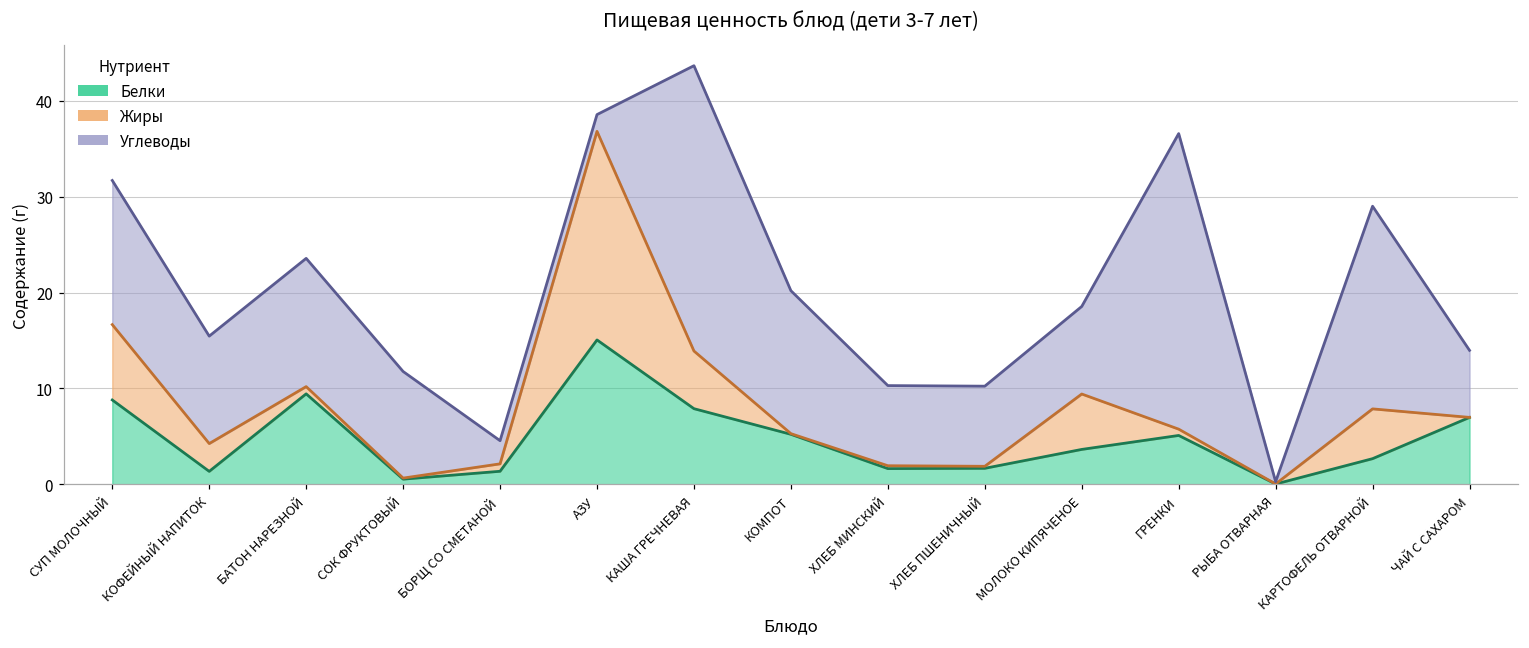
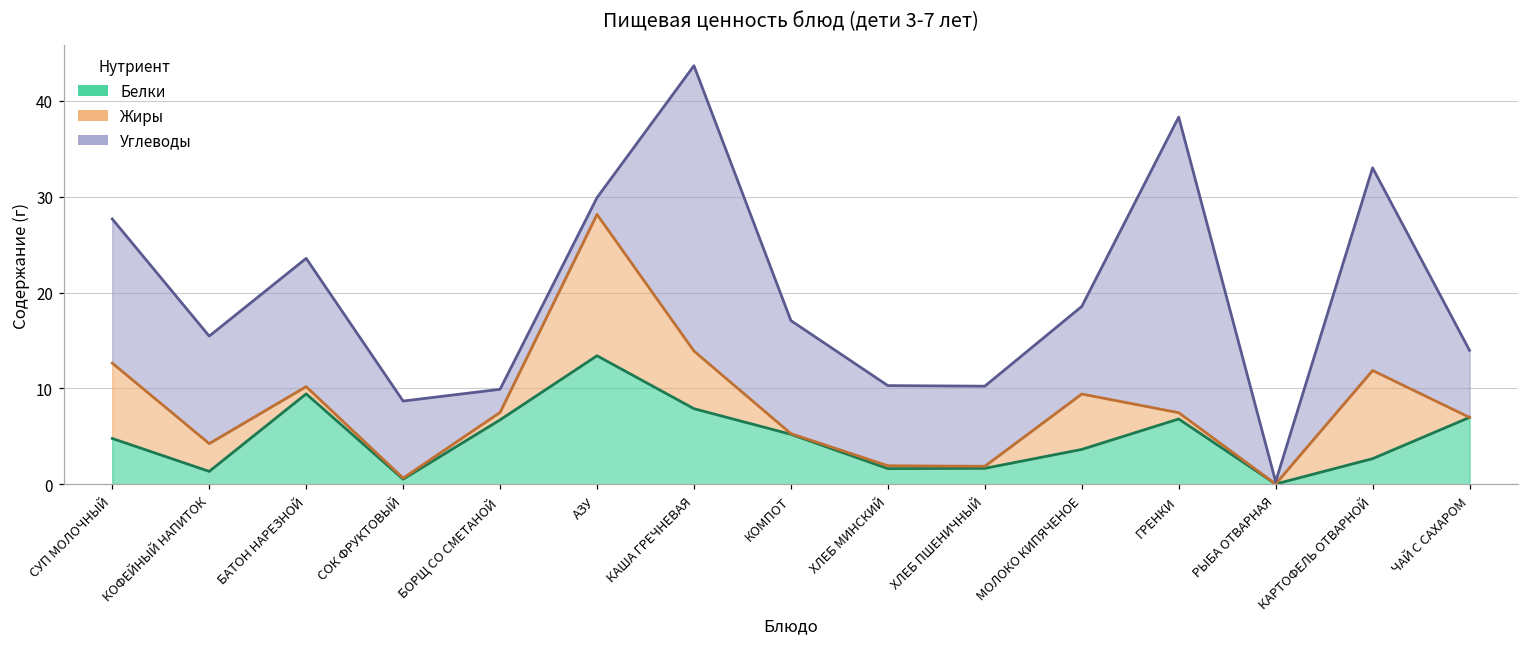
Белки, СУП МОЛОЧНЫЙ: 9 -> 5
Углеводы, СОК ФРУКТОВЫЙ: 11 -> 8
Белки, БОРЩ СО СМЕТАНОЙ: 1 -> 7
Белки, АЗУ: 15 -> 13
Жиры, АЗУ: 22 -> 15
Углеводы, КОМПОТ: 15 -> 12
Белки, ГРЕНКИ: 5 -> 7
Жиры, КАРТОФЕЛЬ ОТВАРНОЙ: 5 -> 9
